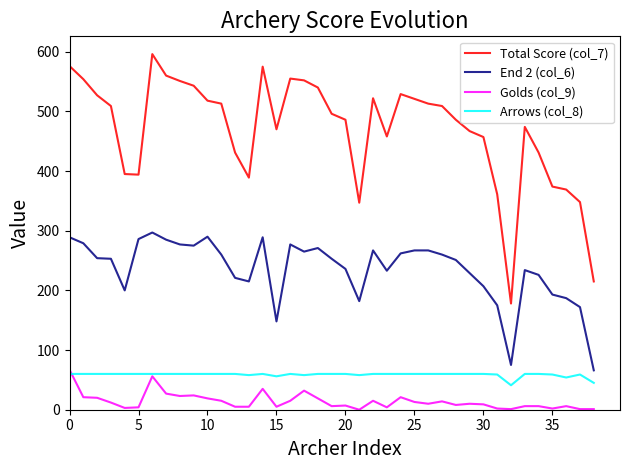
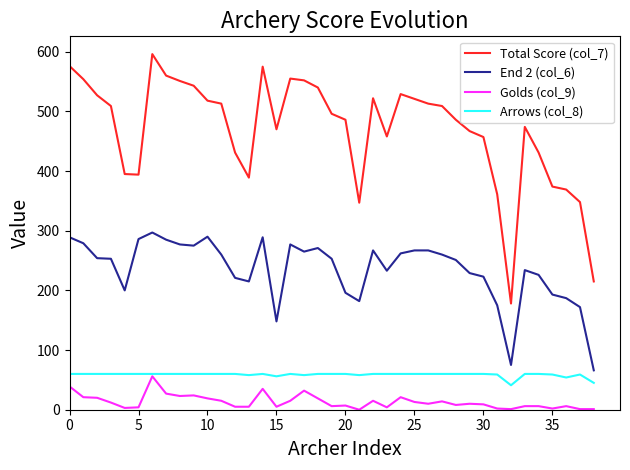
Golds (col_9), 0: 70 -> 40
End 2 (col_6), 20: 240 -> 200
End 2 (col_6), 30: 210 -> 220
